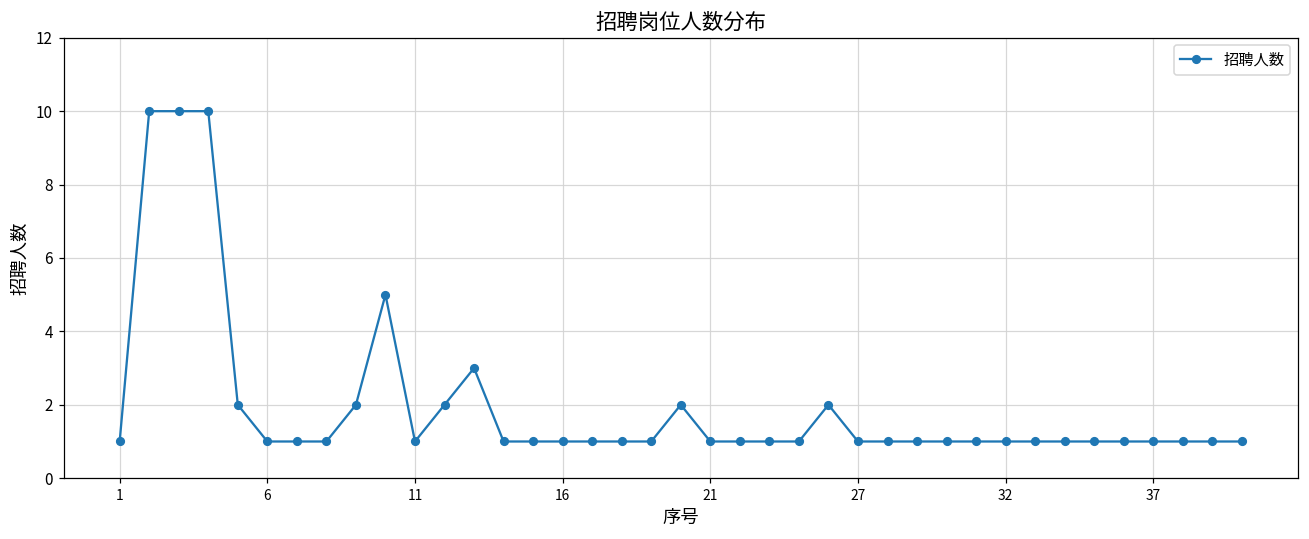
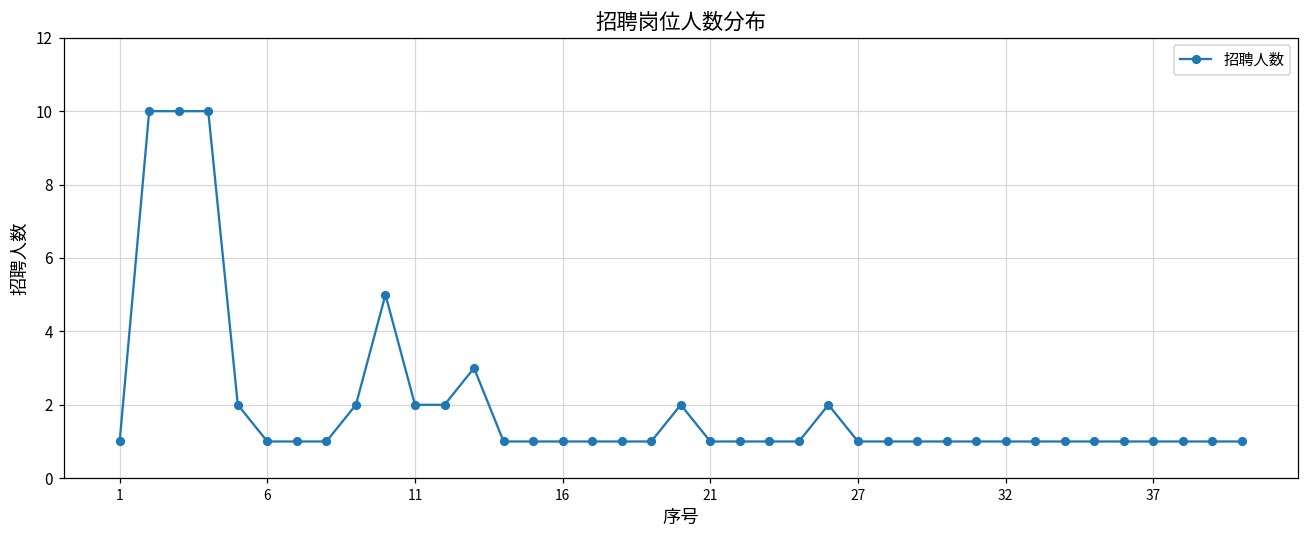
11: 1 -> 2
